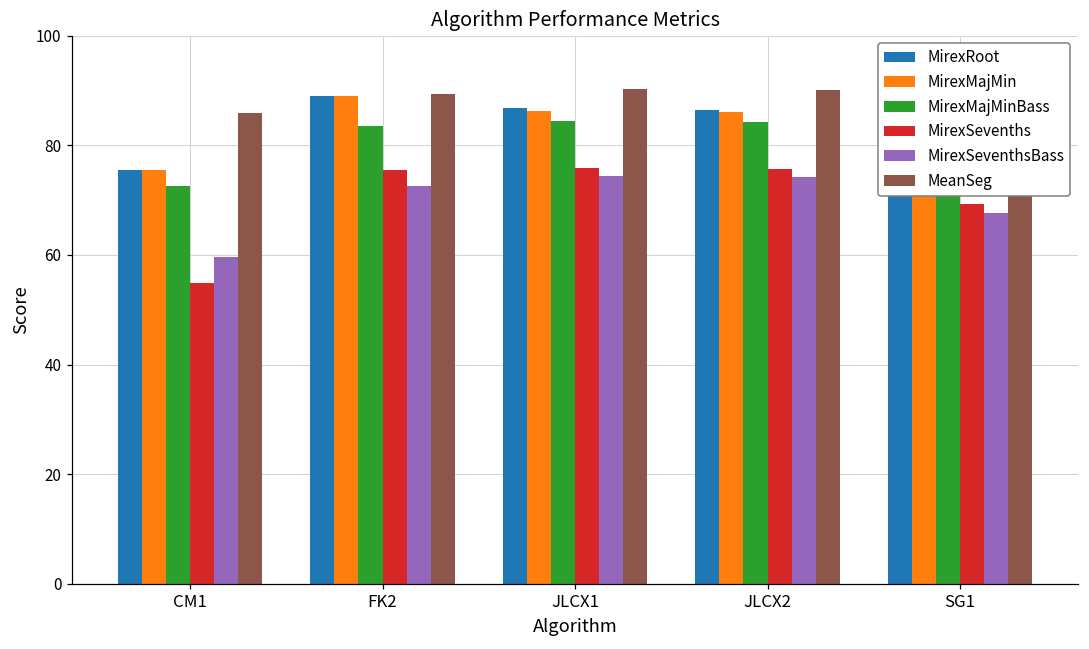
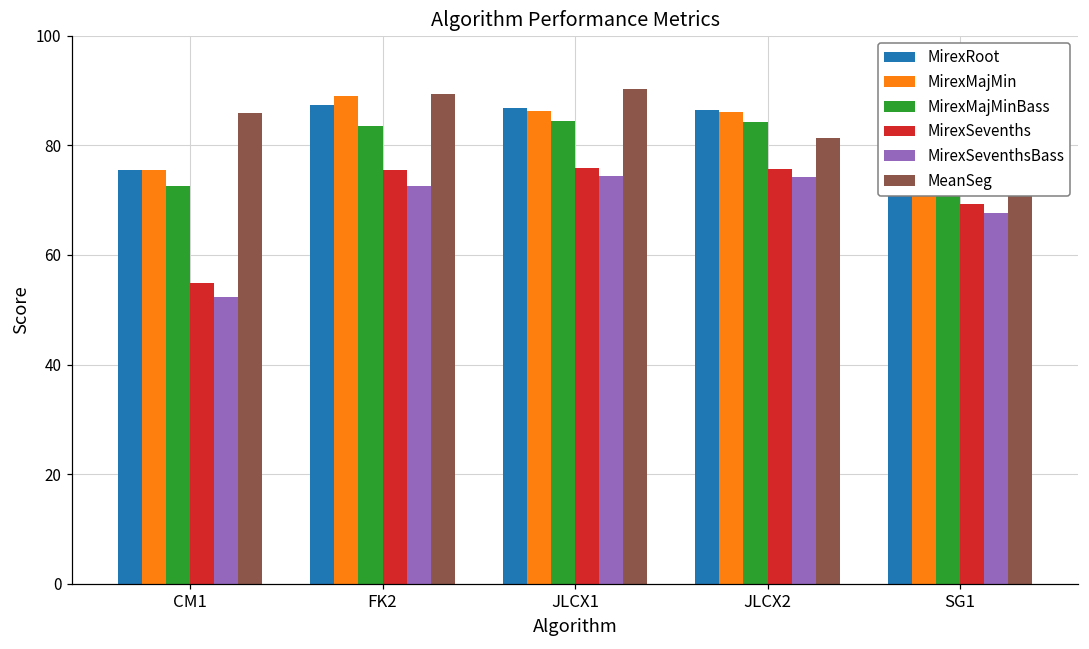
MirexSeventhsBass, CM1: 60 -> 52
MirexRoot, FK2: 89 -> 87
MeanSeg, JLCX2: 90 -> 81
